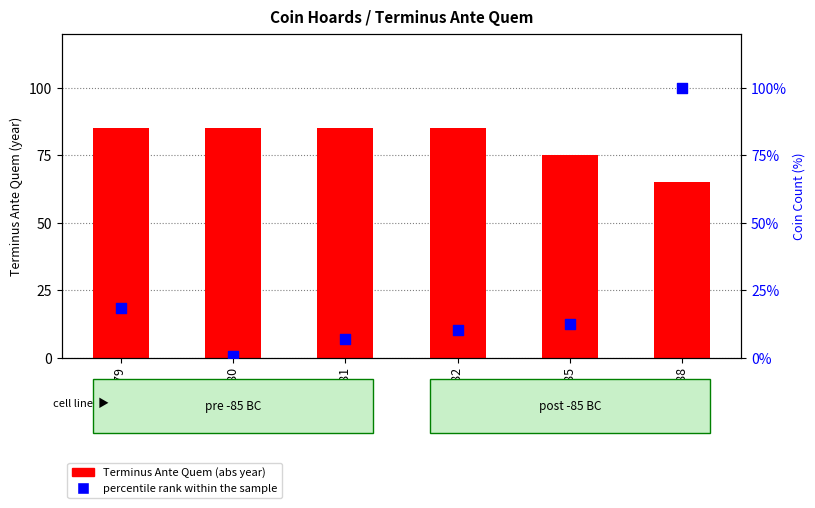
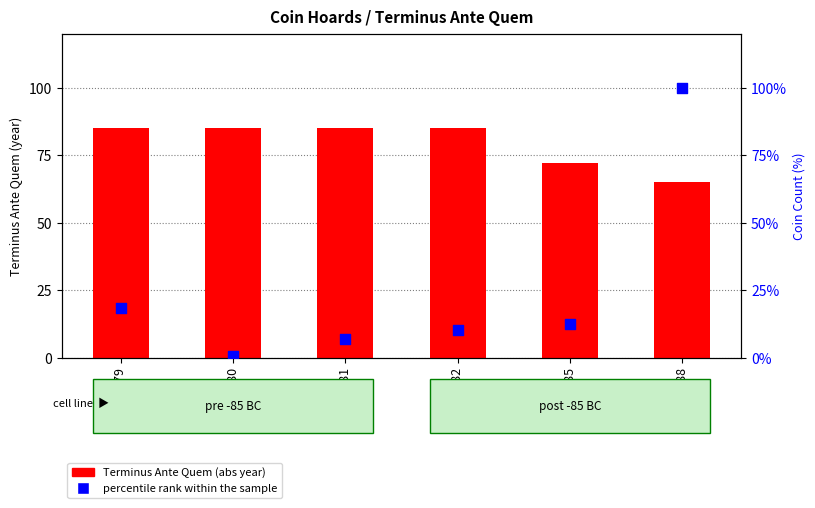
Terminus Ante Quem (abs year), IGCH 1385: 75 -> 72
